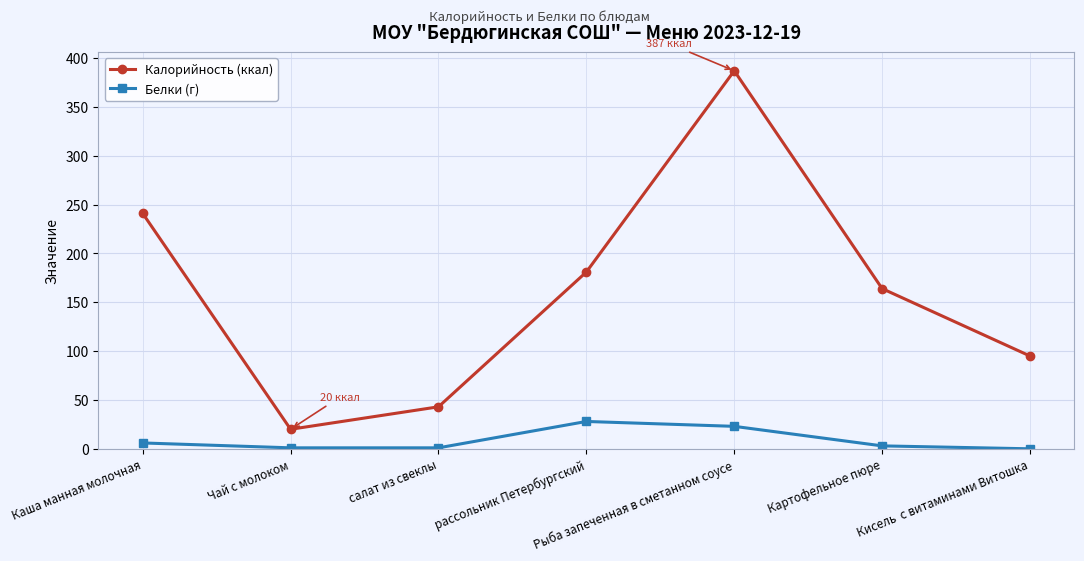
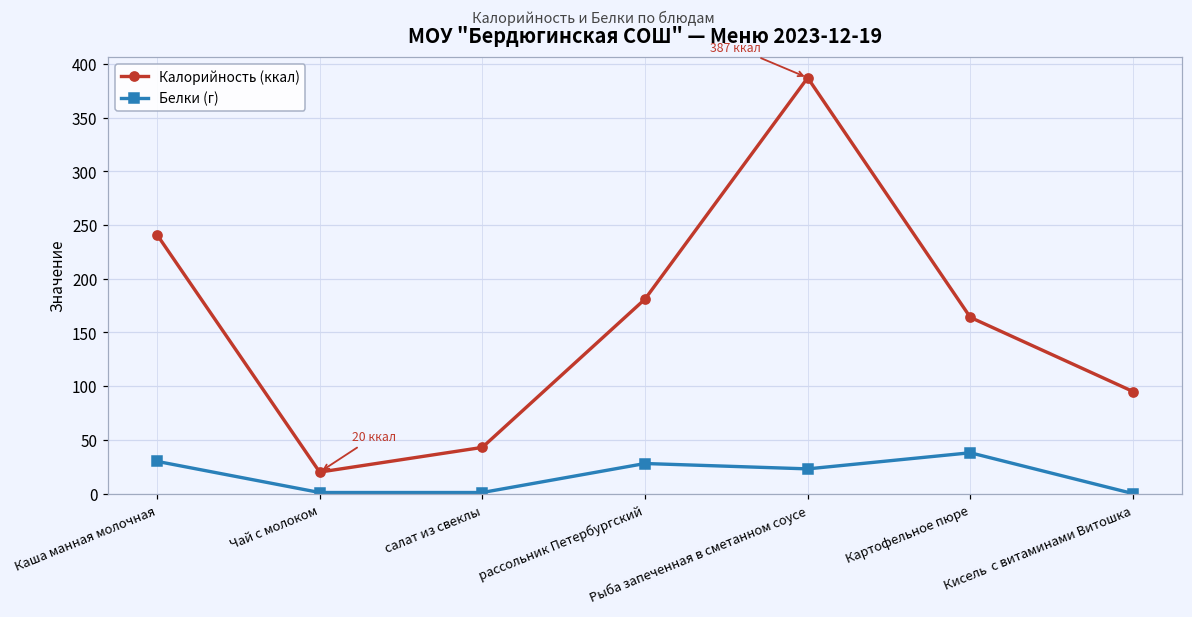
Белки (г), Каша манная молочная: 10 -> 30
Белки (г), Картофельное пюре: 0 -> 40
